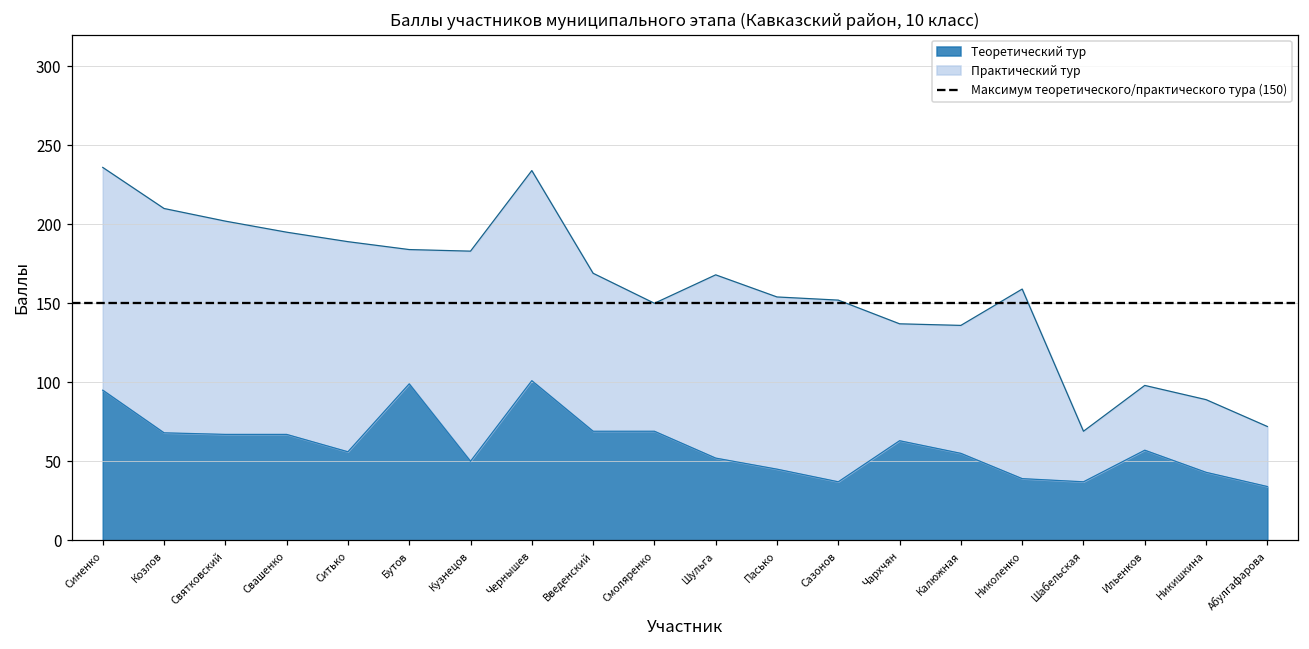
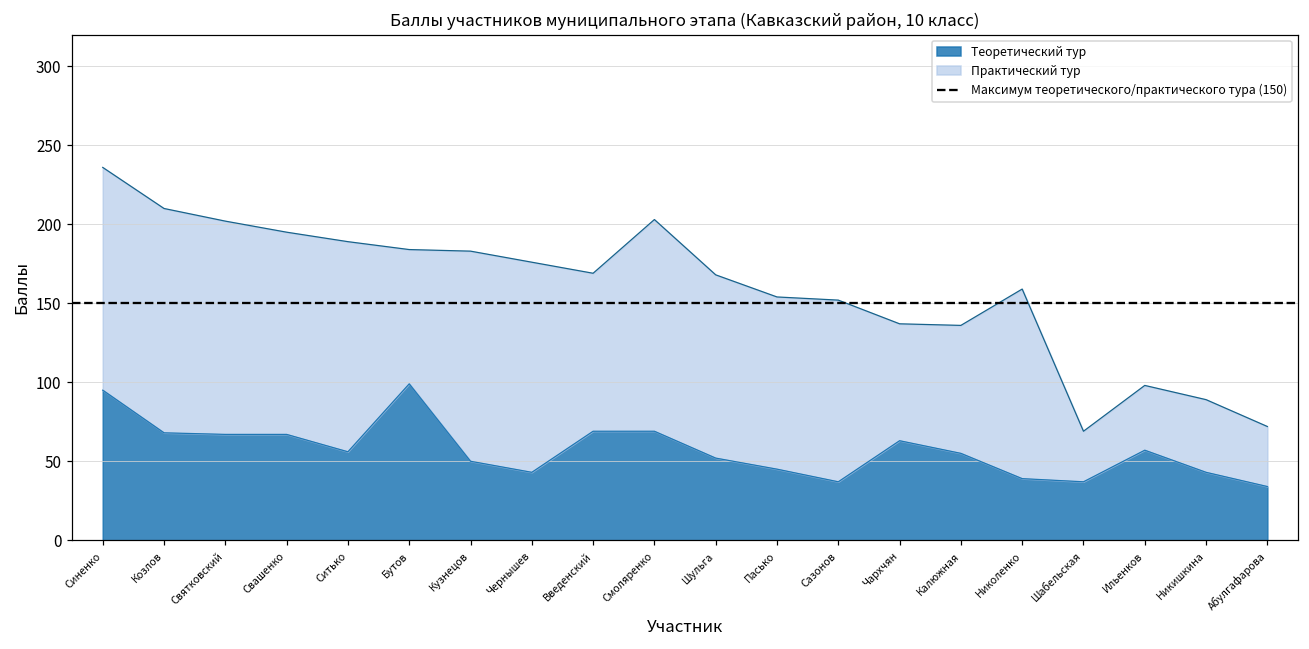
Теоретический тур, Чернышев: 101 -> 43
Практический тур, Смоляренко: 81 -> 134
